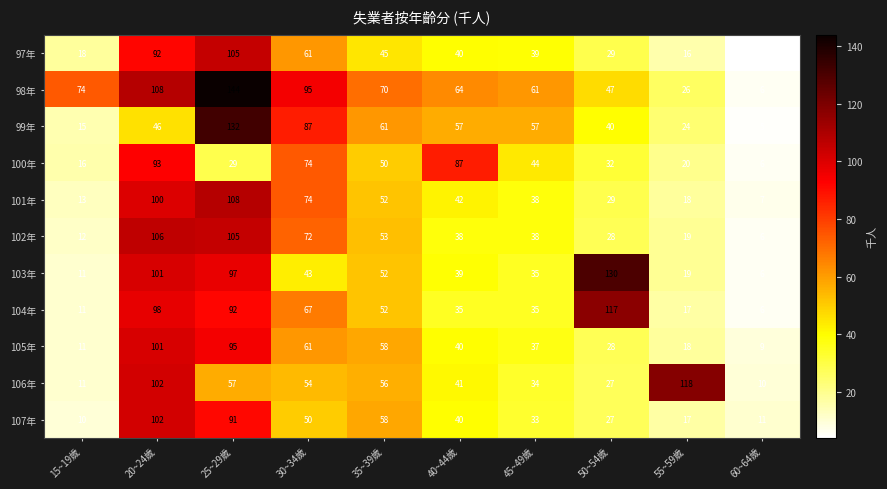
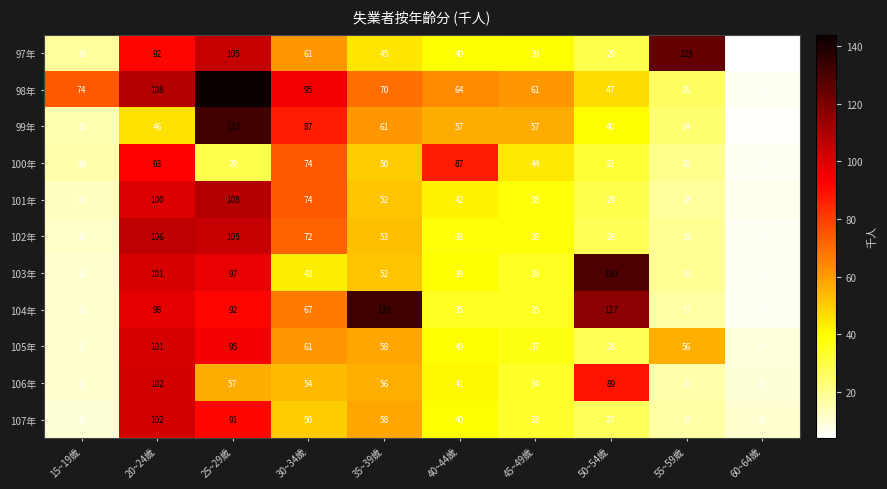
97年, 55~59歲: 16 -> 125
104年, 35~39歲: 52 -> 133
105年, 55~59歲: 18 -> 56
106年, 50~54歲: 27 -> 89
106年, 55~59歲: 118 -> 16
